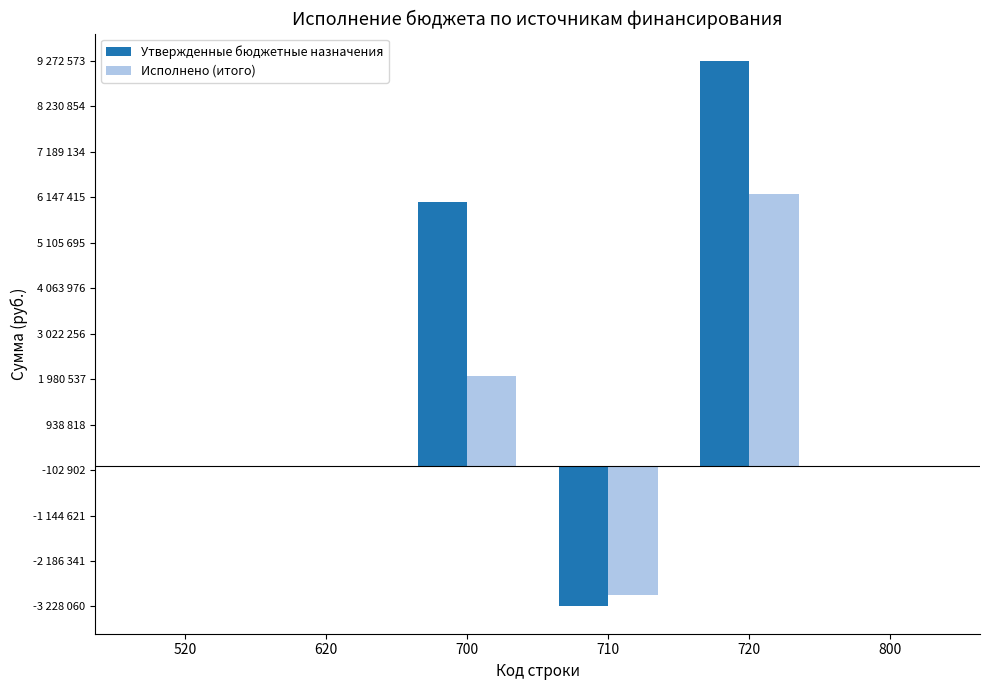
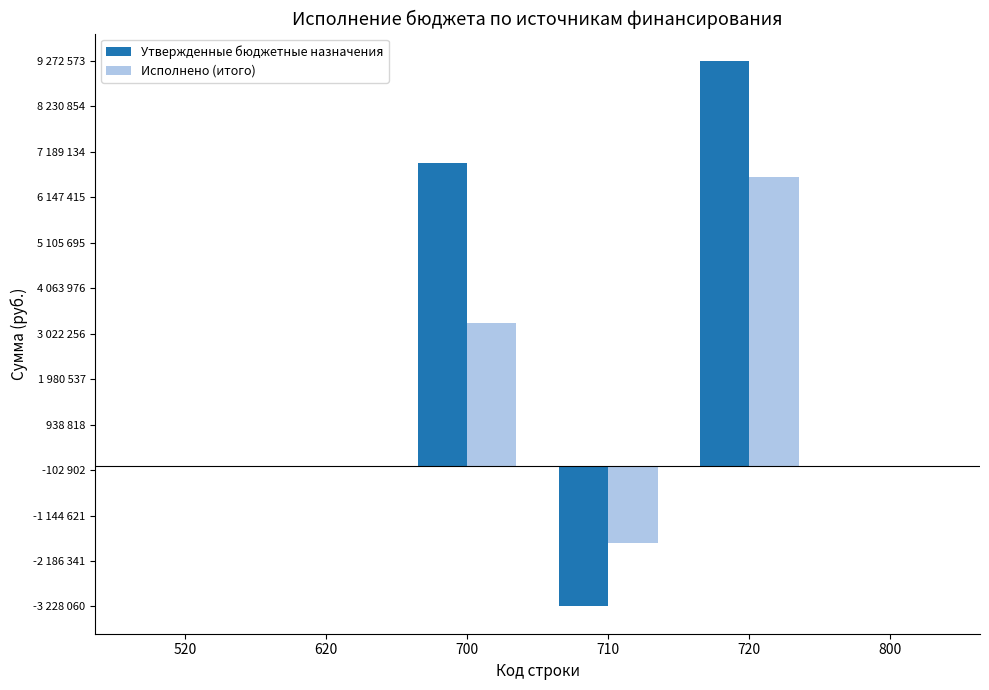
Утвержденные бюджетные назначения, 700: 6000000 -> 6900000
Исполнено (итого), 700: 2000000 -> 3300000
Исполнено (итого), 710: -3000000 -> -1800000
Исполнено (итого), 720: 6200000 -> 6600000
